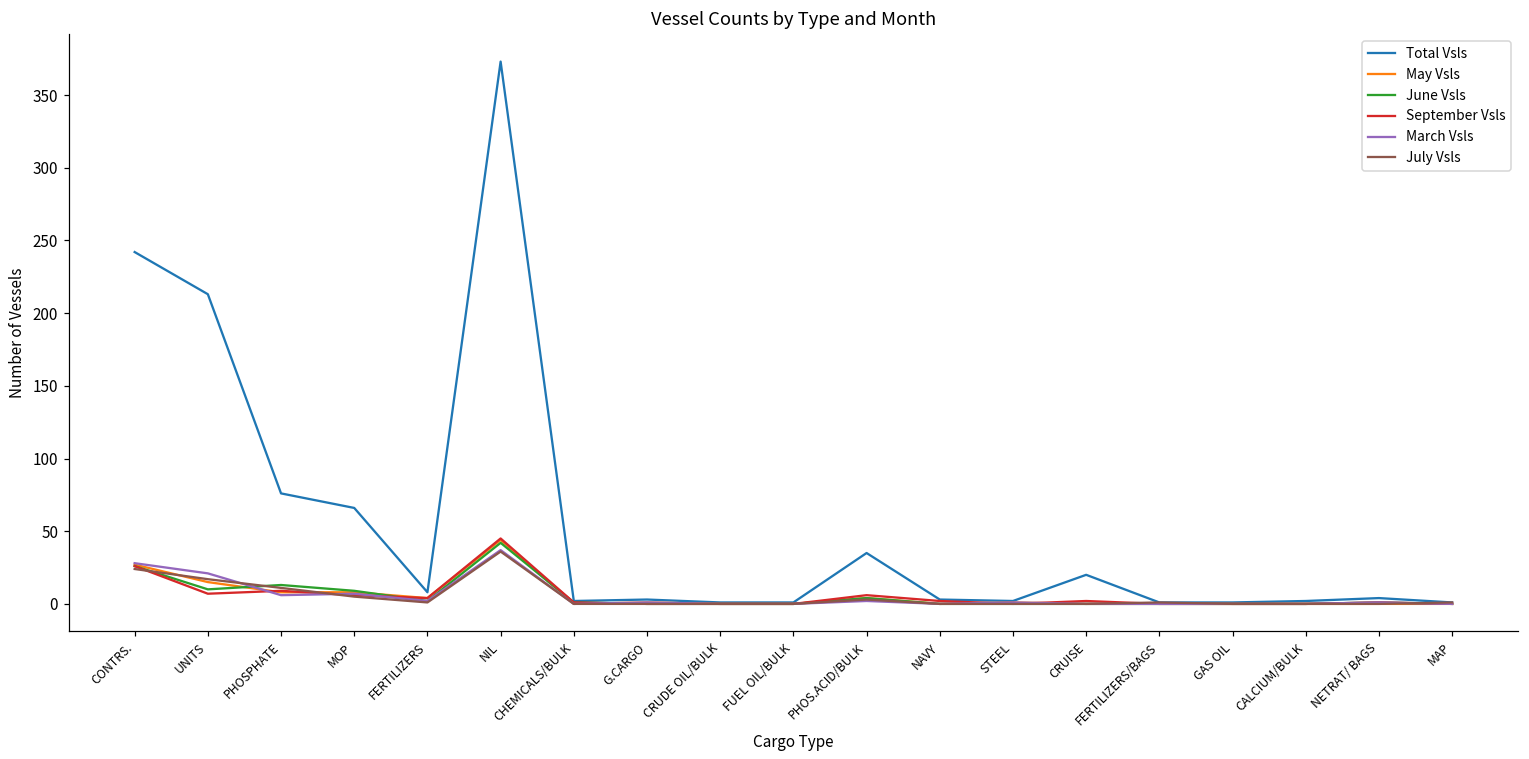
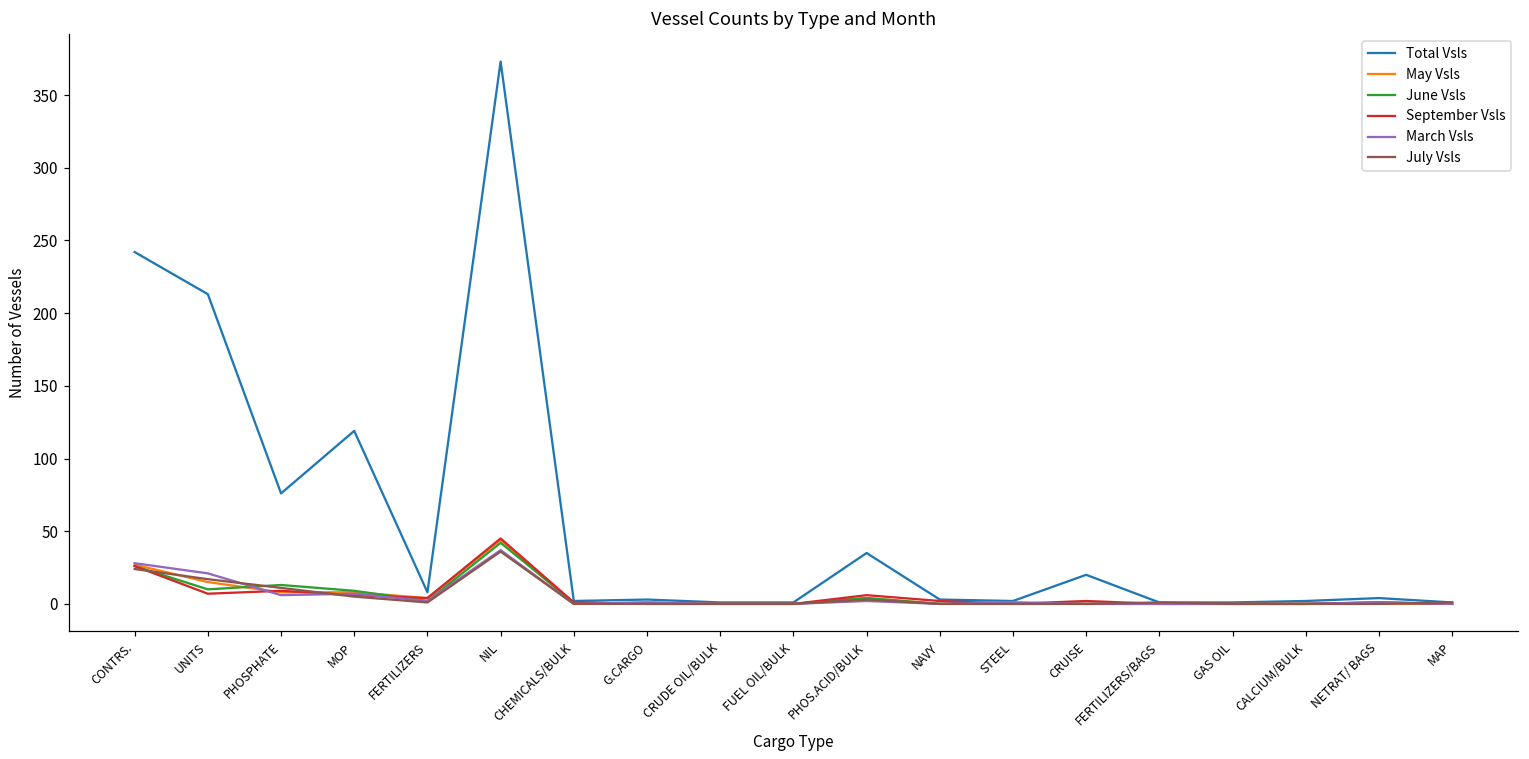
Total Vsls, MOP: 66 -> 119
